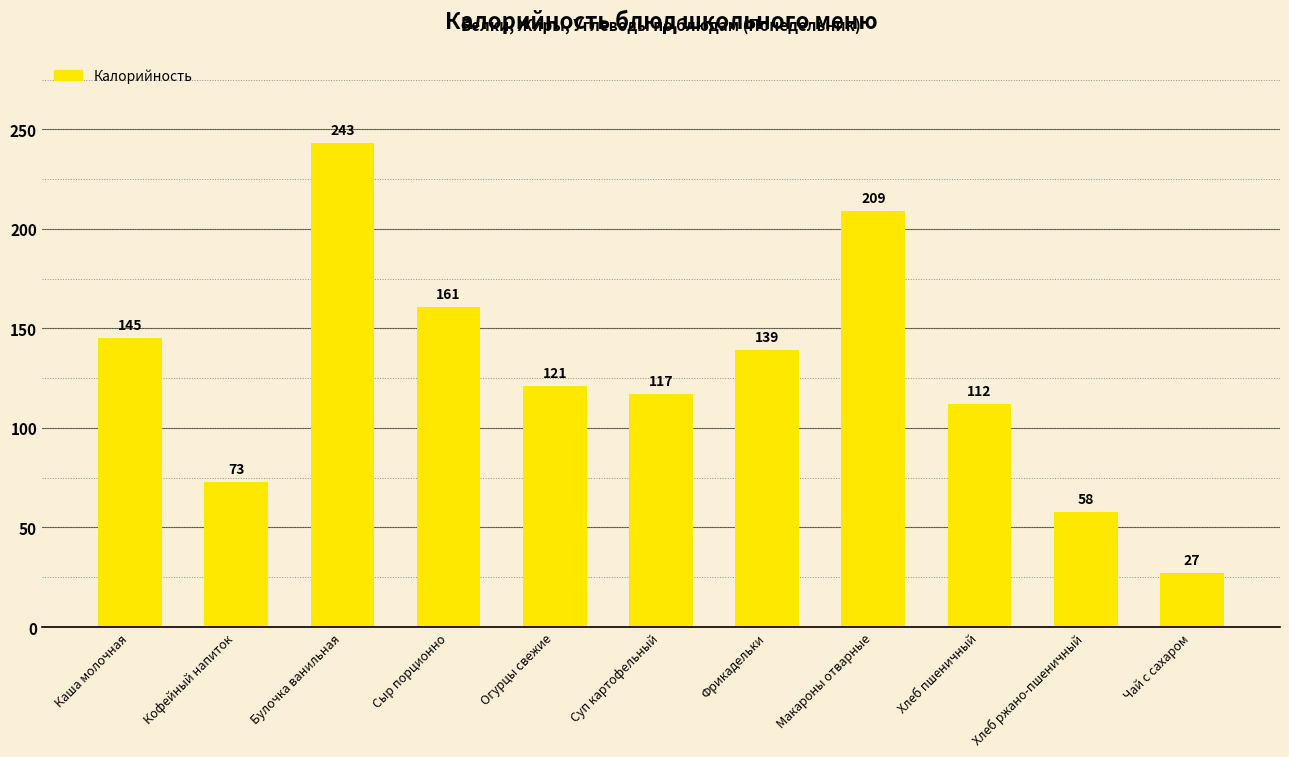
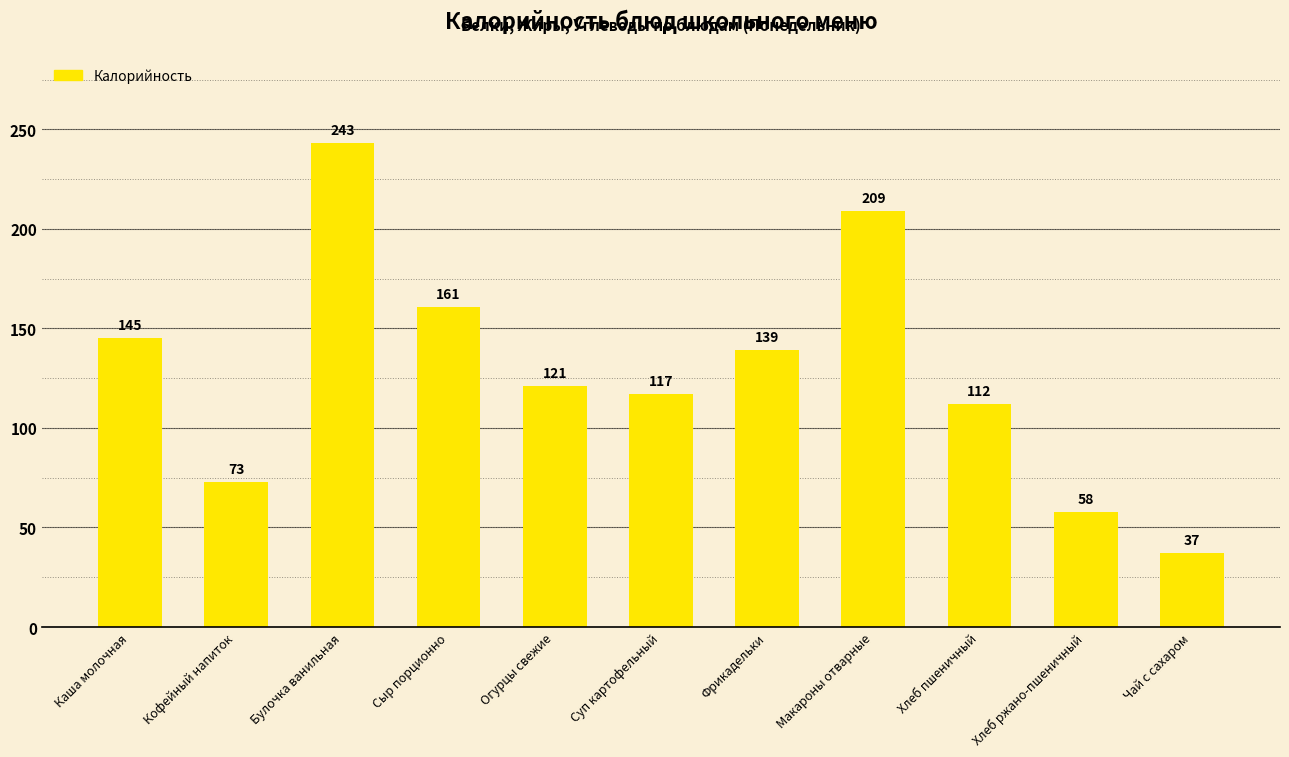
Чай с сахаром: 27 -> 37
